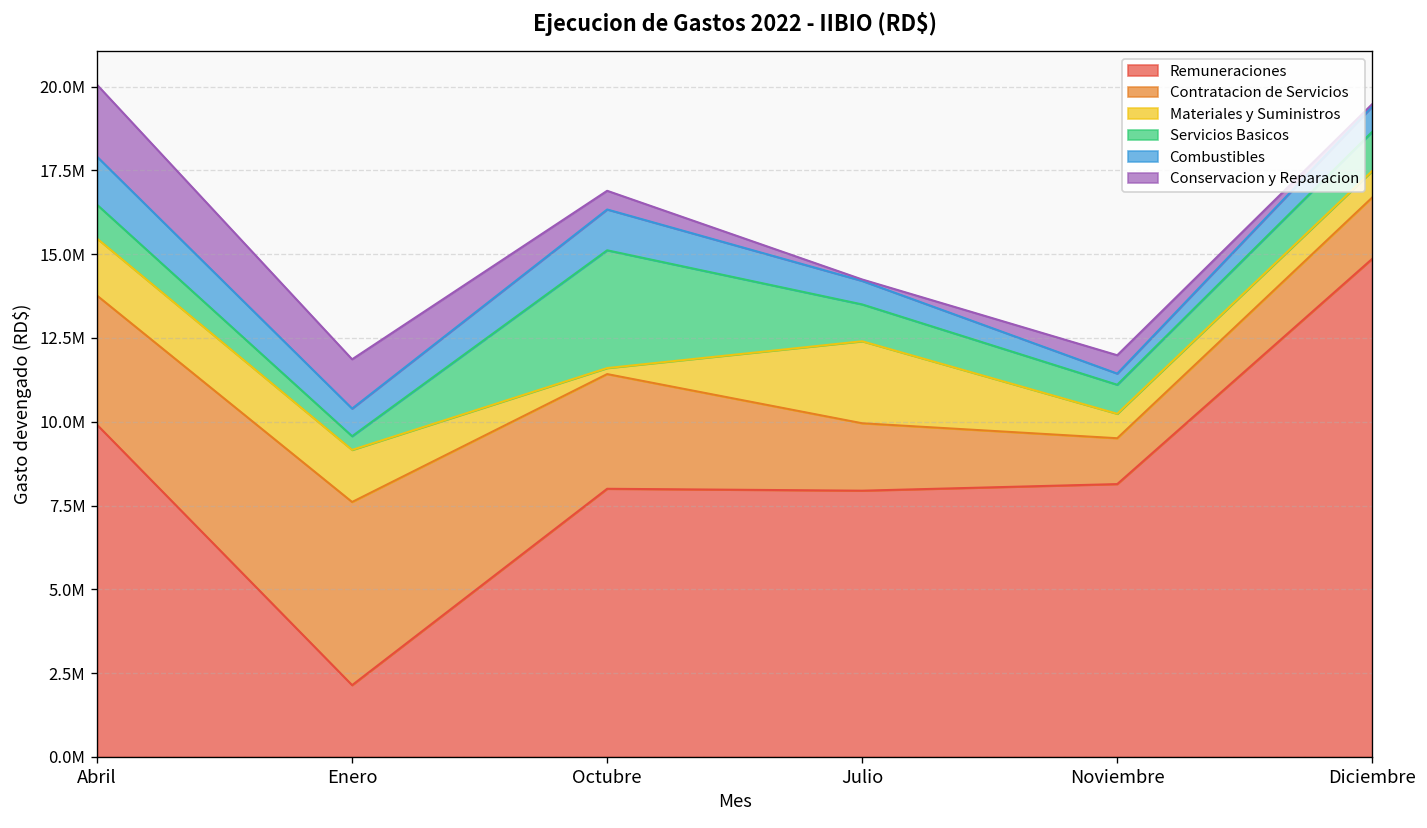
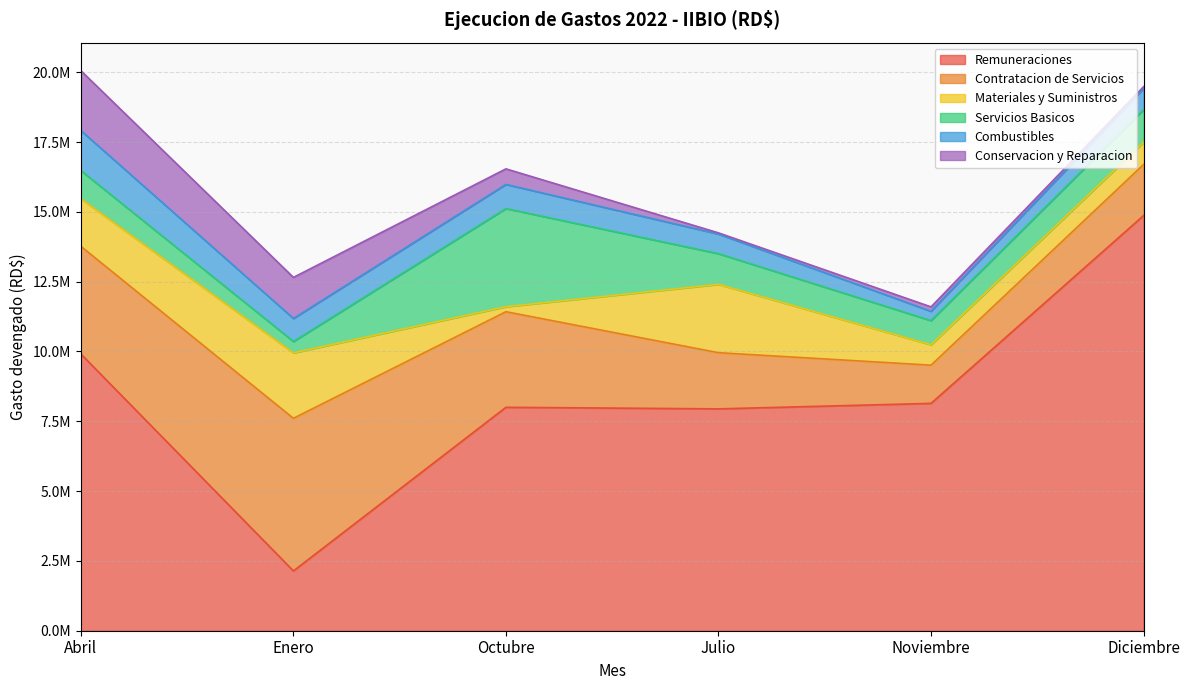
Materiales y Suministros, Enero: 1600000 -> 2300000
Combustibles, Octubre: 1200000 -> 900000
Conservacion y Reparacion, Noviembre: 500000 -> 200000
